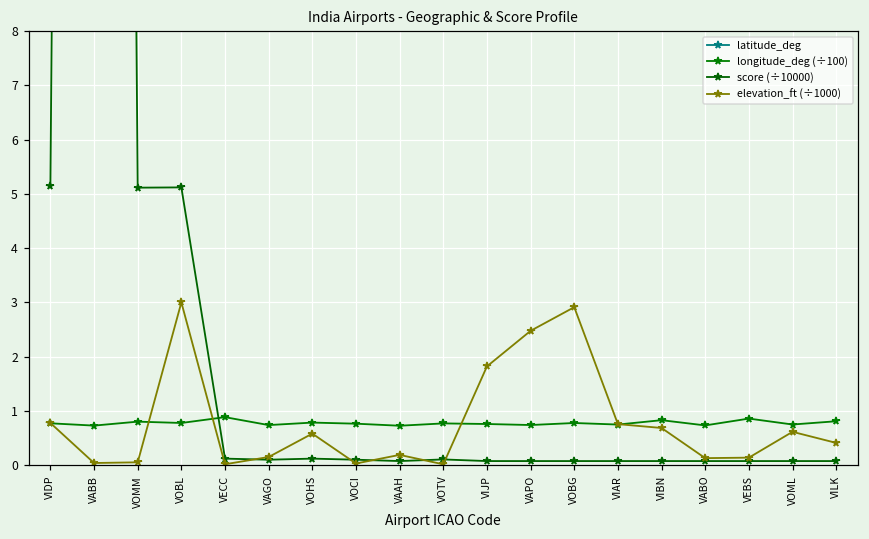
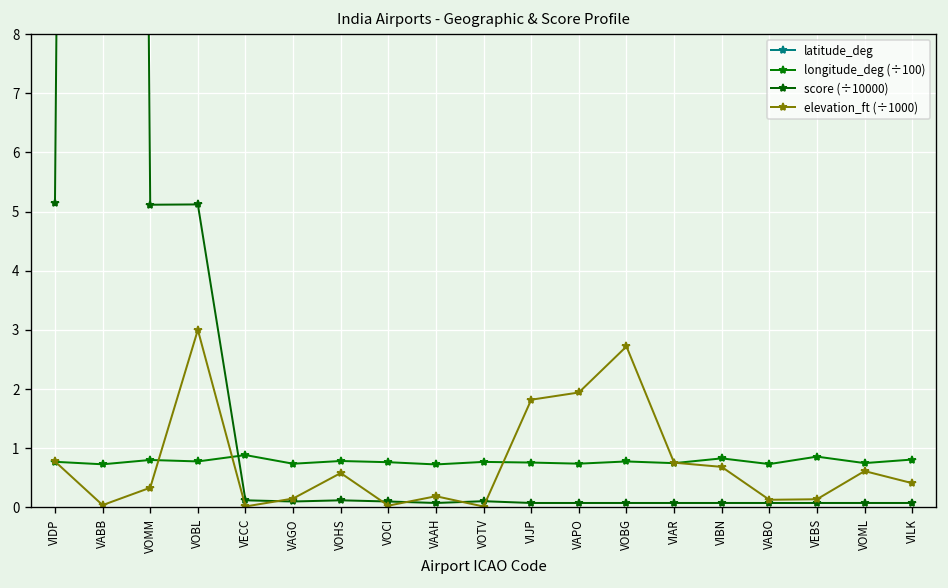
elevation_ft (÷1000), VOMM: 0.1 -> 0.3
elevation_ft (÷1000), VAPO: 2.5 -> 1.9
elevation_ft (÷1000), VOBG: 2.9 -> 2.7
